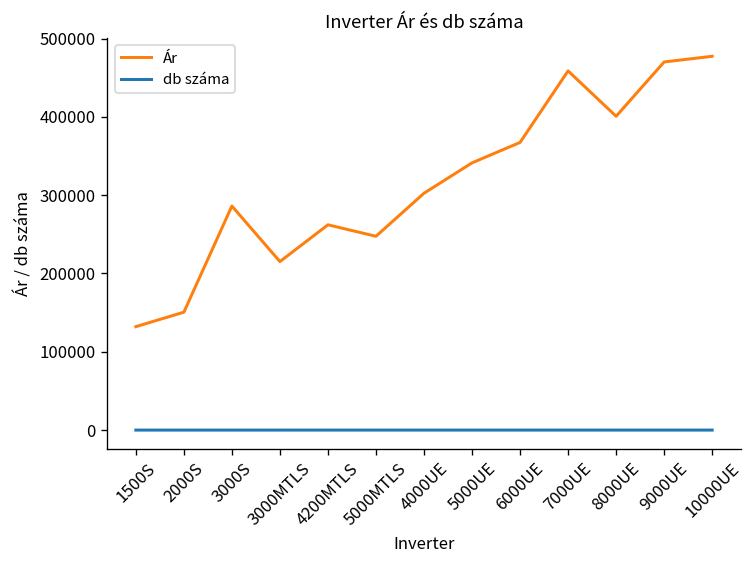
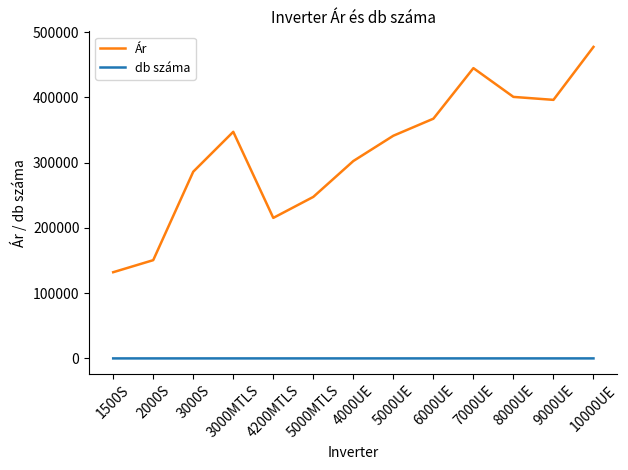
Ár, 3000MTLS: 220000 -> 350000
Ár, 4200MTLS: 260000 -> 220000
Ár, 7000UE: 460000 -> 440000
Ár, 9000UE: 470000 -> 400000
